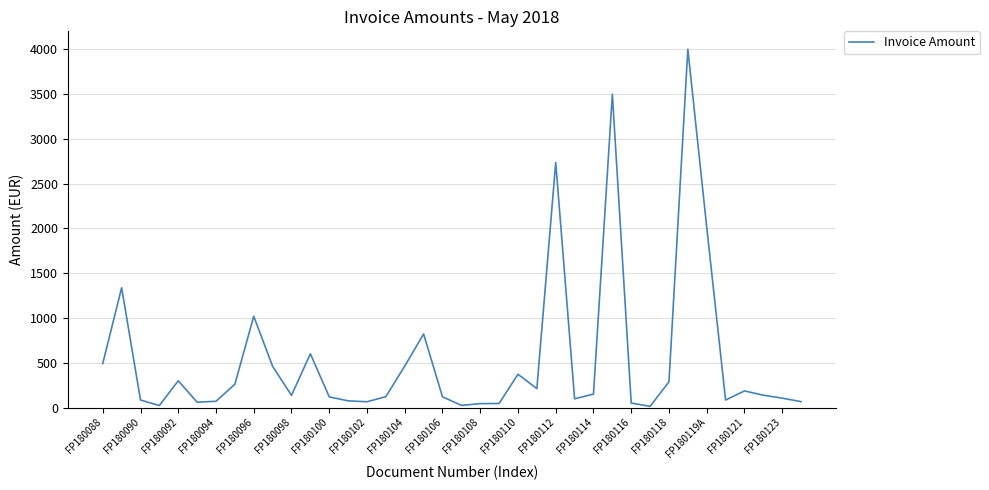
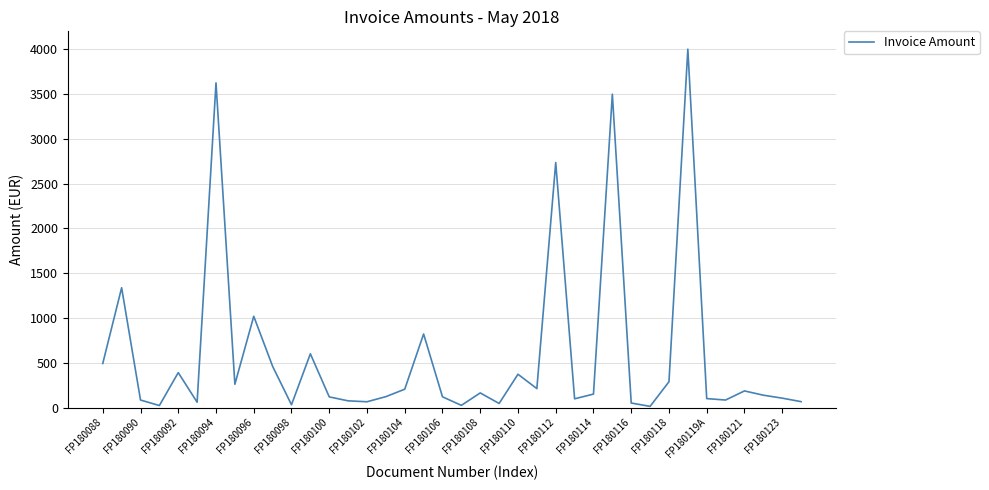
FP180092: 300 -> 400
FP180094: 100 -> 3600
FP180098: 100 -> 0
FP180104: 500 -> 200
FP180108: 0 -> 200
FP180119A: 2000 -> 100
